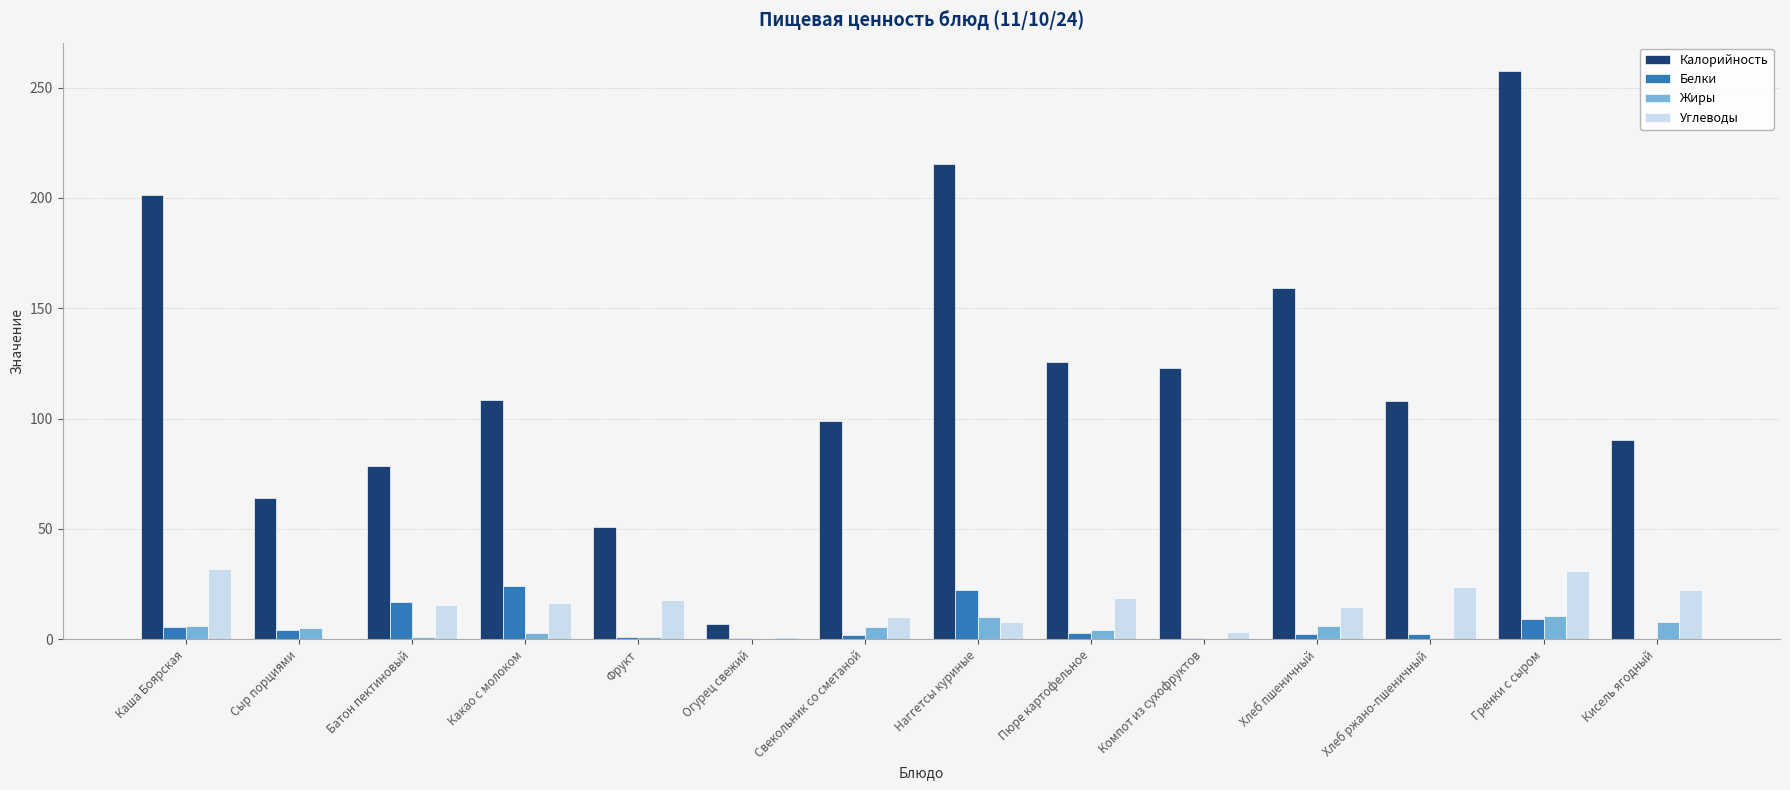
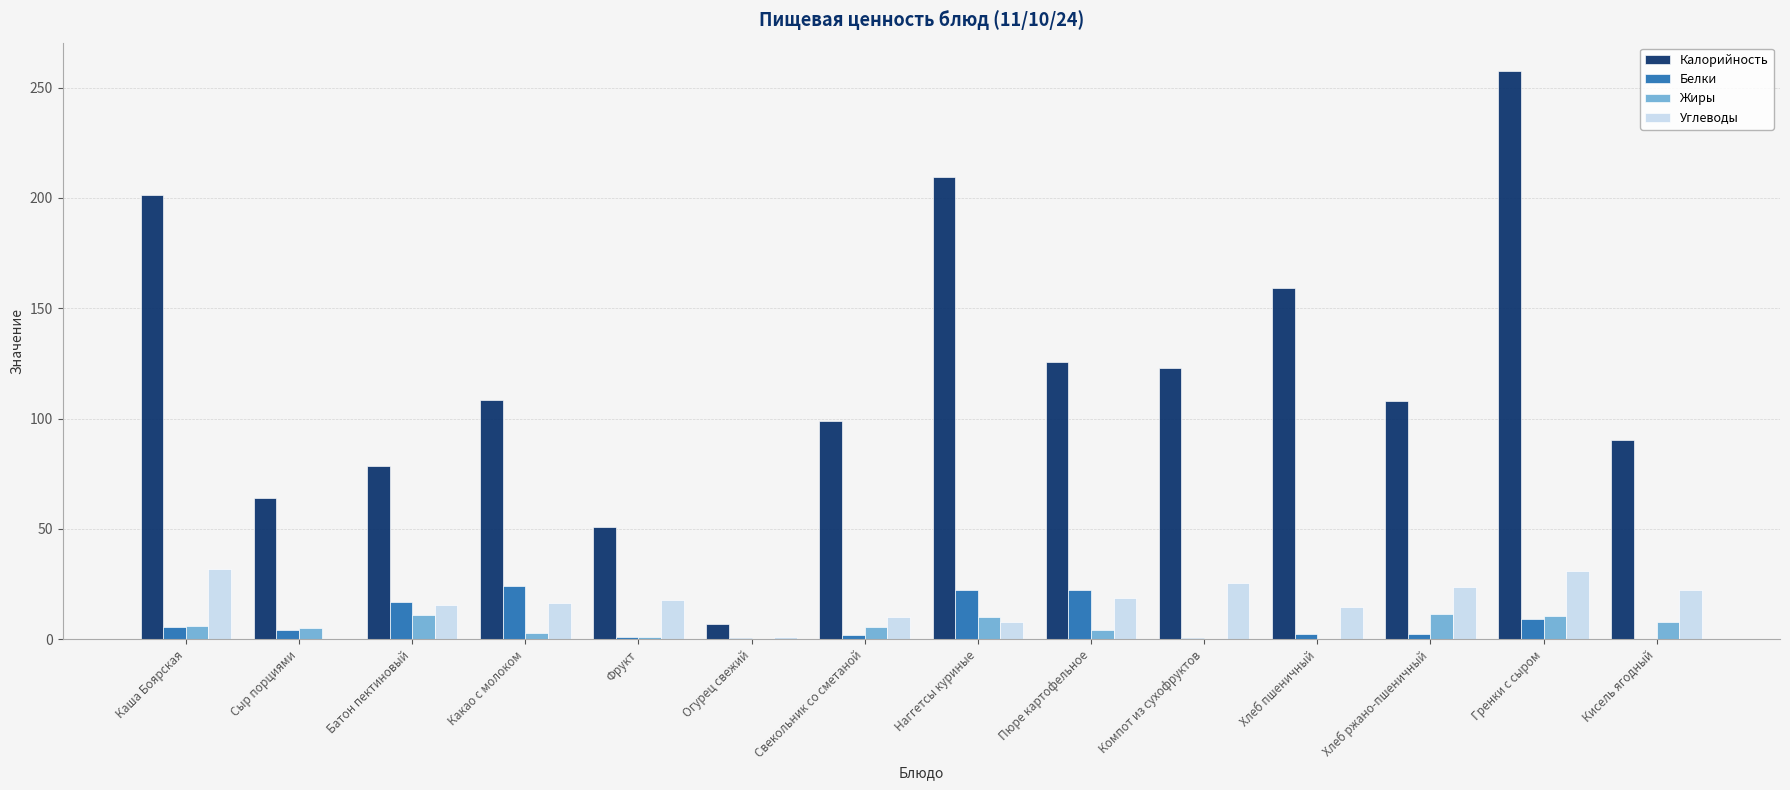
Жиры, Батон пектиновый: 1 -> 11
Калорийность, Наггетсы куриные: 215 -> 210
Белки, Пюре картофельное: 3 -> 22
Углеводы, Компот из сухофруктов: 3 -> 26
Жиры, Хлеб пшеничный: 6 -> 0
Жиры, Хлеб ржано-пшеничный: 0 -> 11
